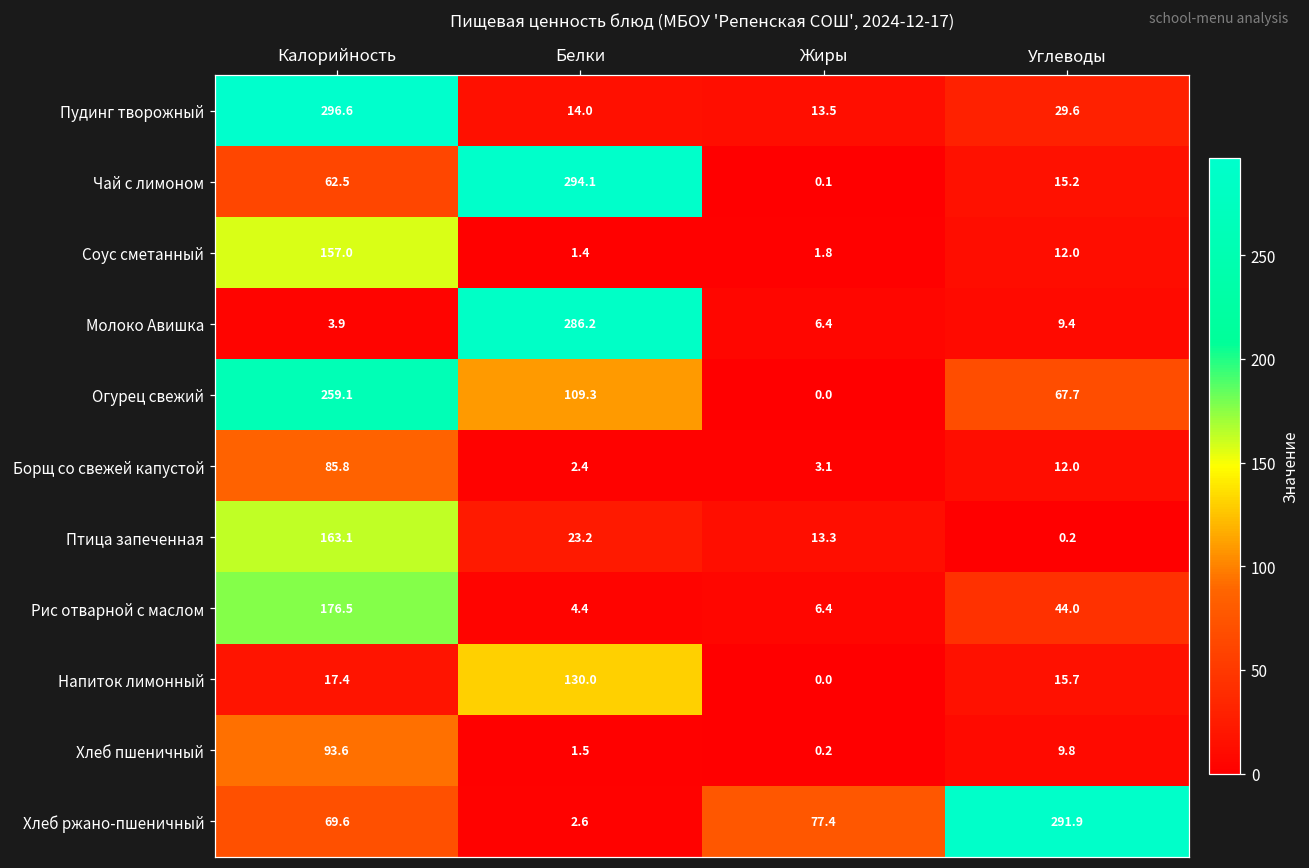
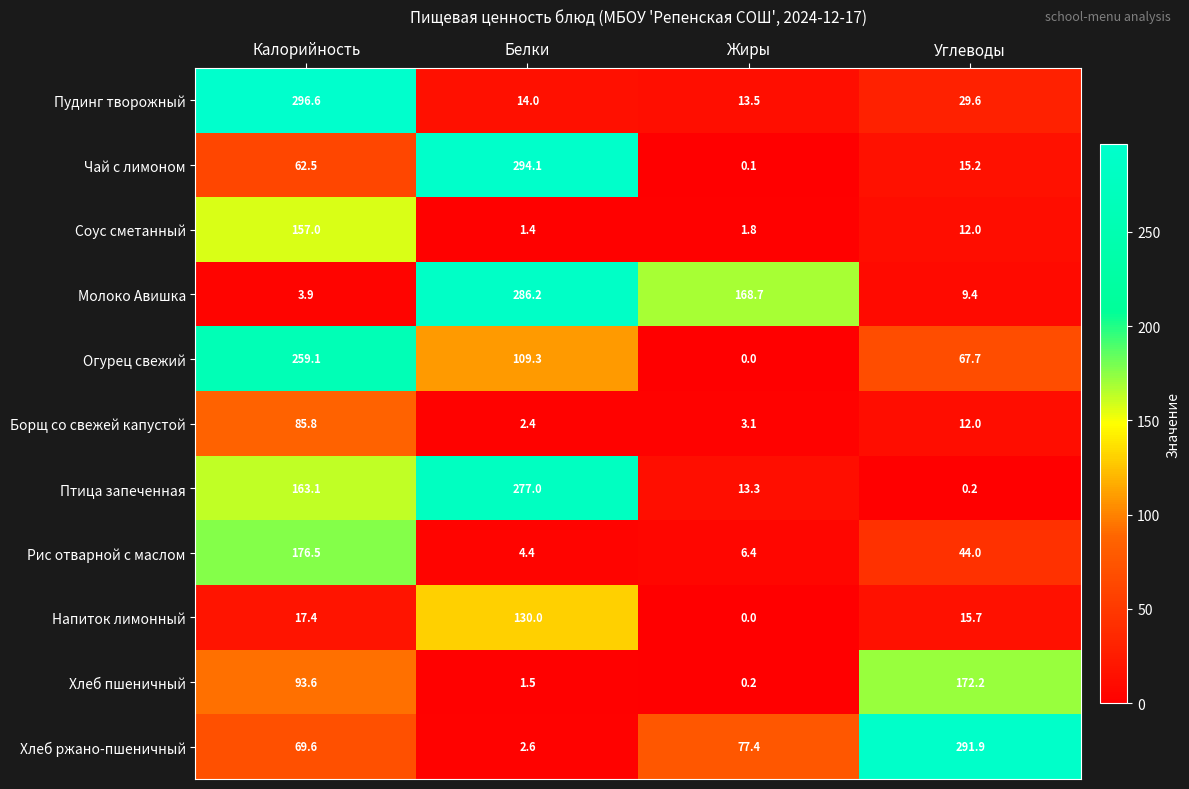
Молоко Авишка, Жиры: 6.4 -> 168.7
Птица запеченная, Белки: 23.2 -> 277.0
Хлеб пшеничный, Углеводы: 9.8 -> 172.2
